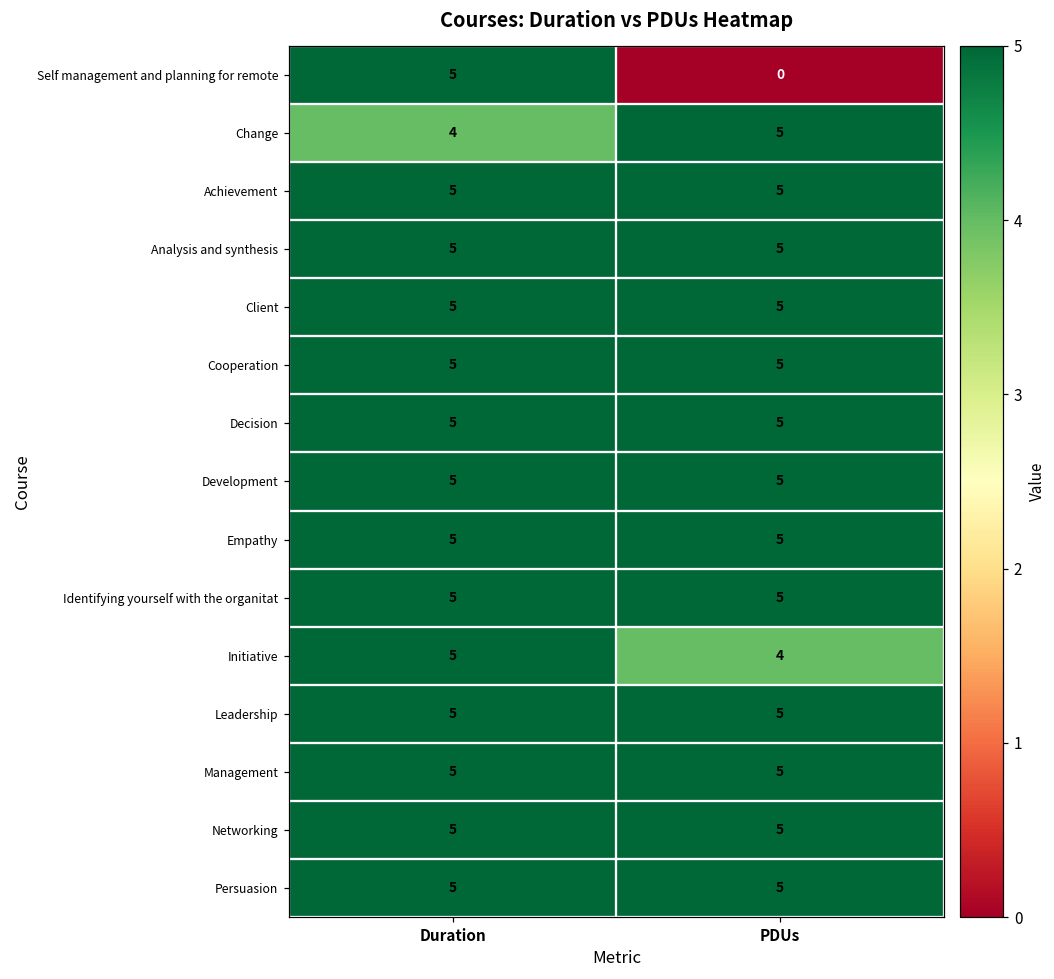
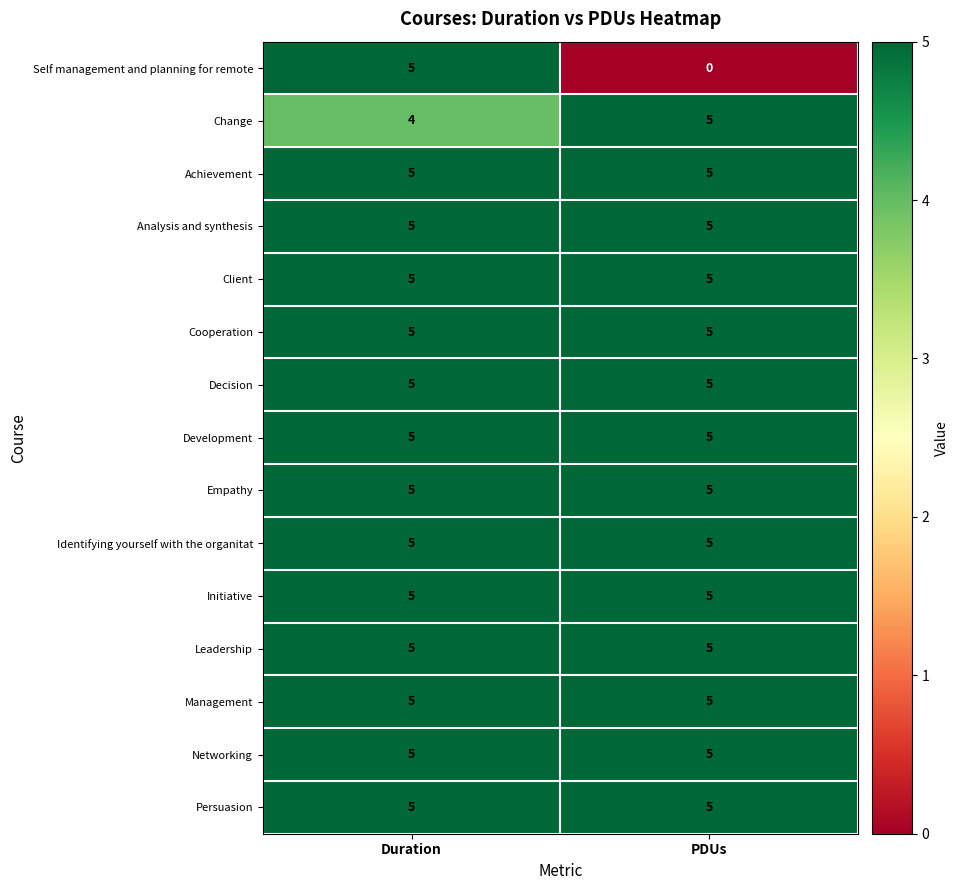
Initiative, PDUs: 4 -> 5
